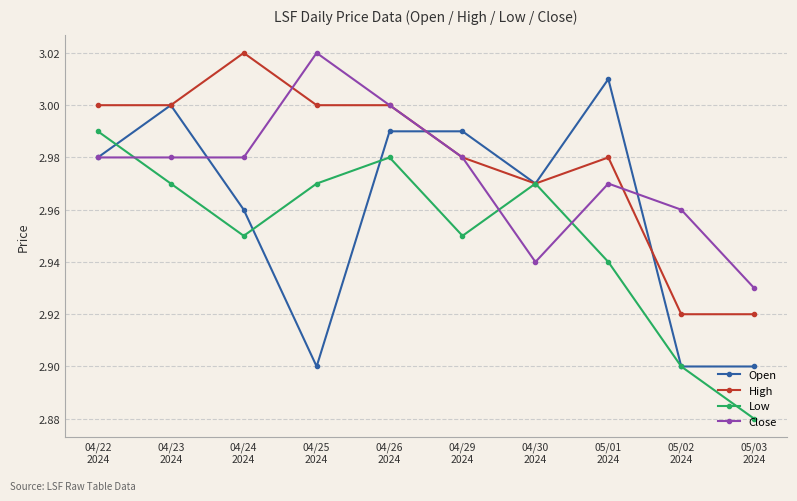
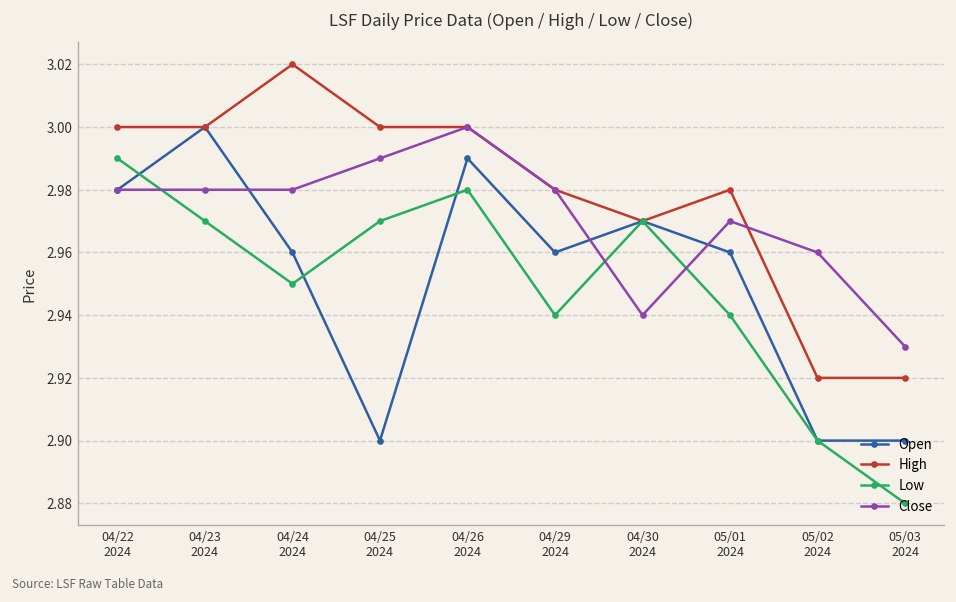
Close, 04/25 2024: 3.02 -> 2.99
Open, 04/29 2024: 2.99 -> 2.96
Low, 04/29 2024: 2.95 -> 2.94
Open, 05/01 2024: 3.01 -> 2.96
